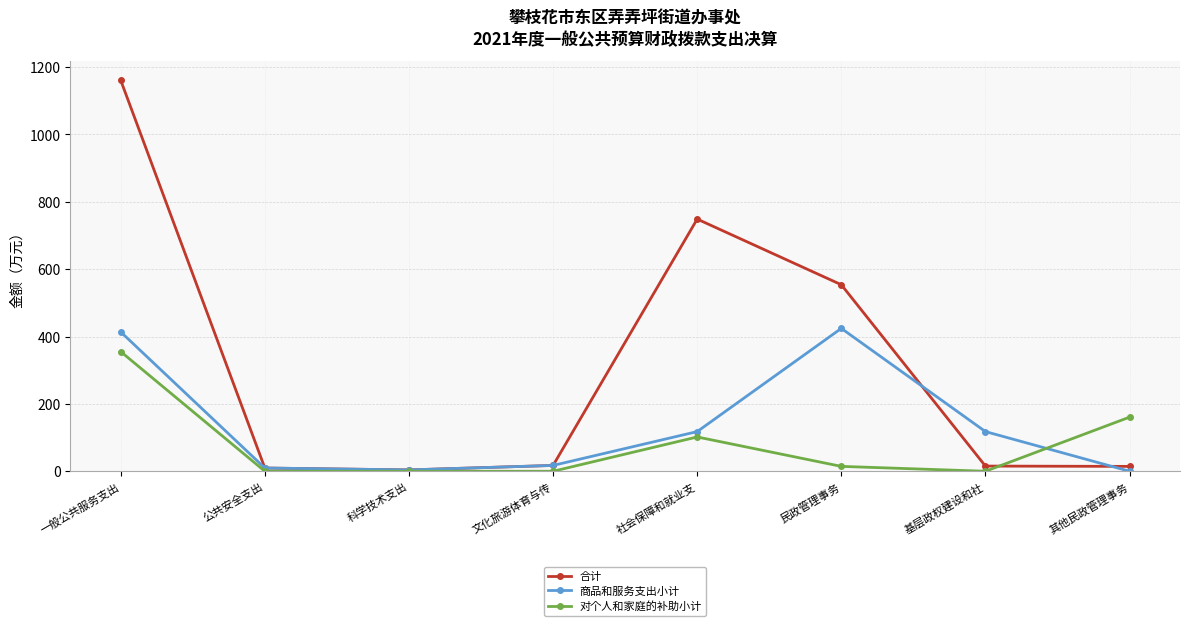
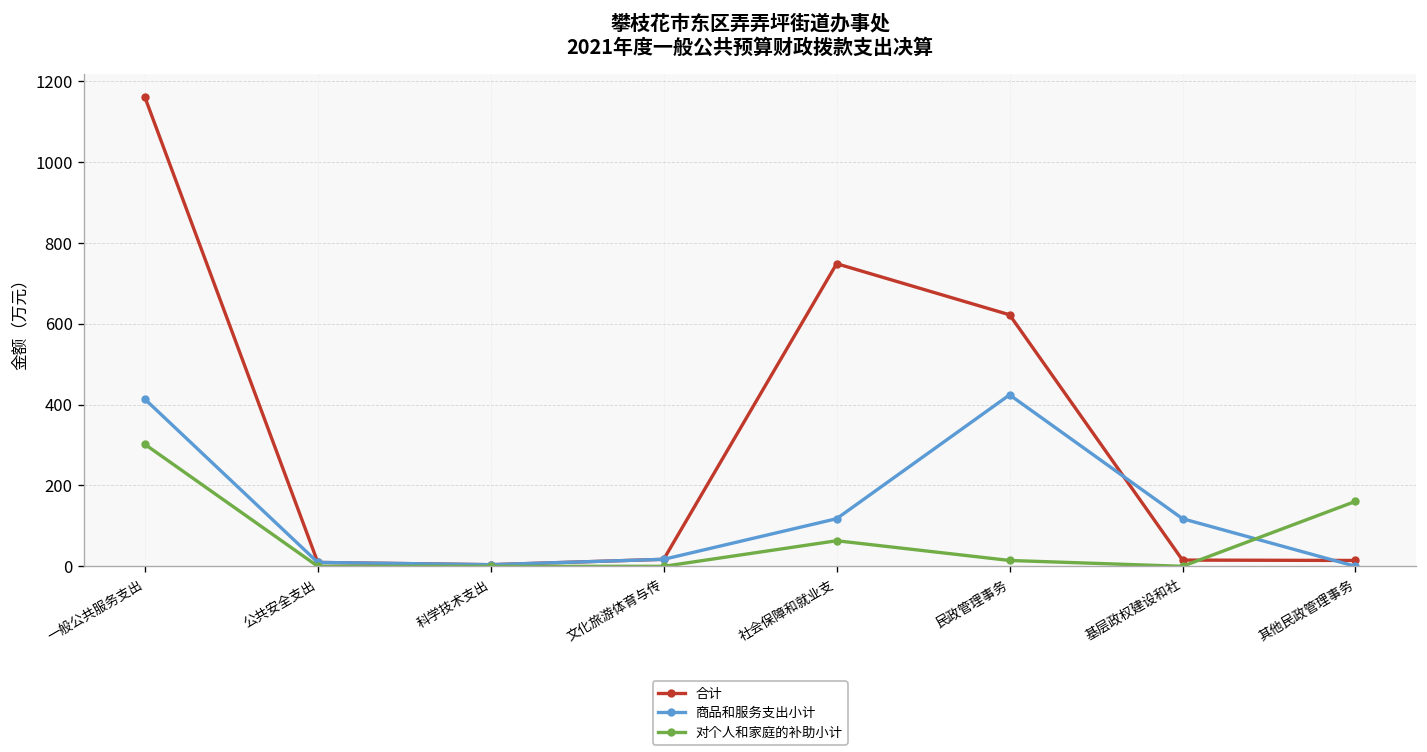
对个人和家庭的补助小计, 一般公共服务支出: 360 -> 300
对个人和家庭的补助小计, 社会保障和就业支: 100 -> 60
合计, 民政管理事务: 550 -> 620
